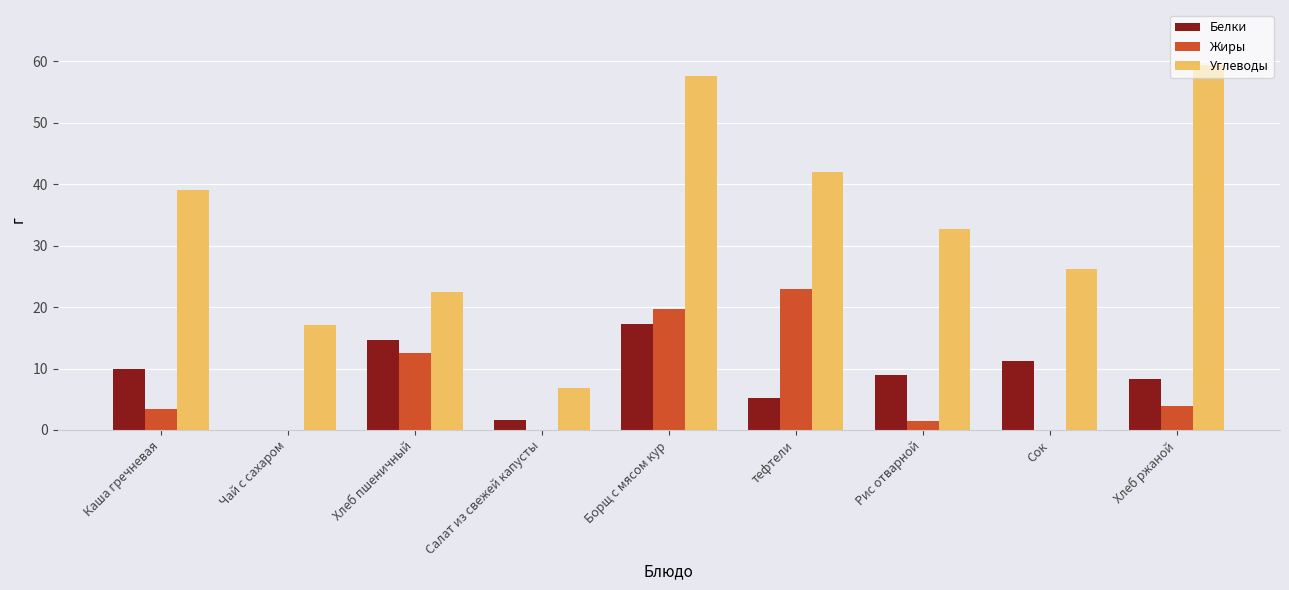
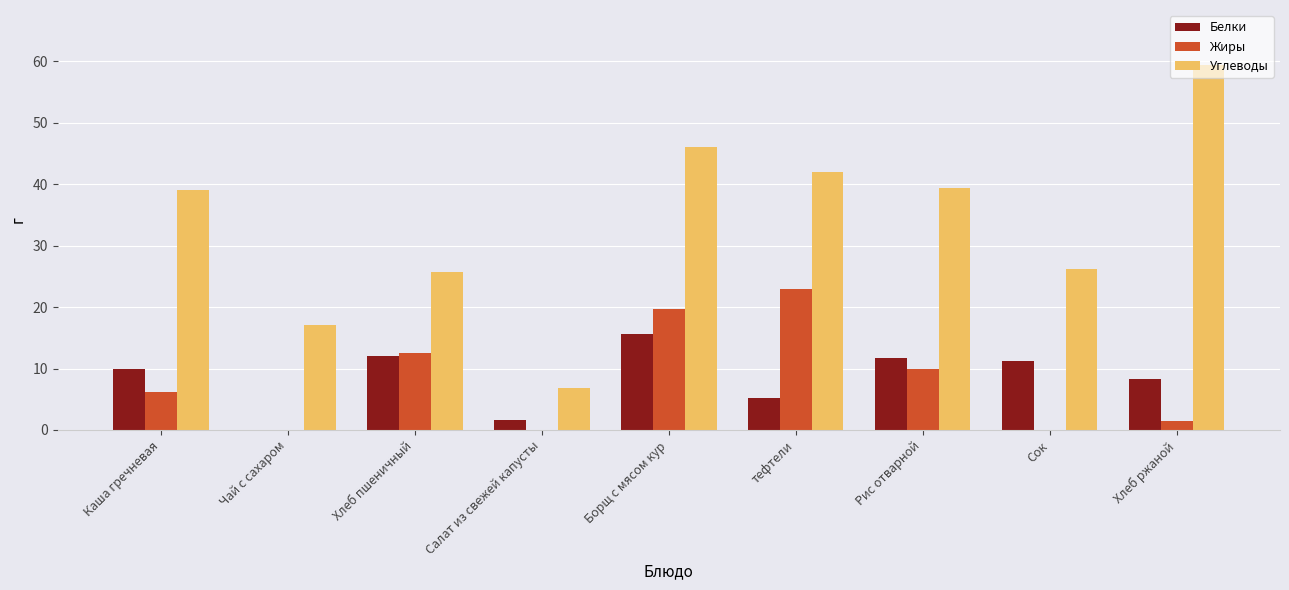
Жиры, Каша гречневая: 3 -> 6
Белки, Хлеб пшеничный: 15 -> 12
Углеводы, Хлеб пшеничный: 22 -> 26
Белки, Борщ с мясом кур: 17 -> 16
Углеводы, Борщ с мясом кур: 58 -> 46
Белки, Рис отварной: 9 -> 12
Жиры, Рис отварной: 1 -> 10
Углеводы, Рис отварной: 33 -> 39
Жиры, Хлеб ржаной: 4 -> 2
